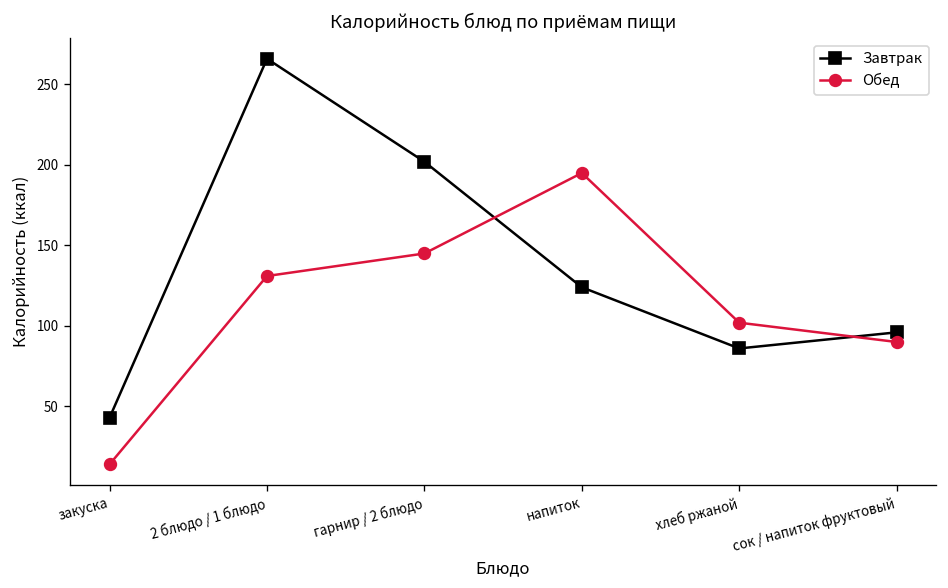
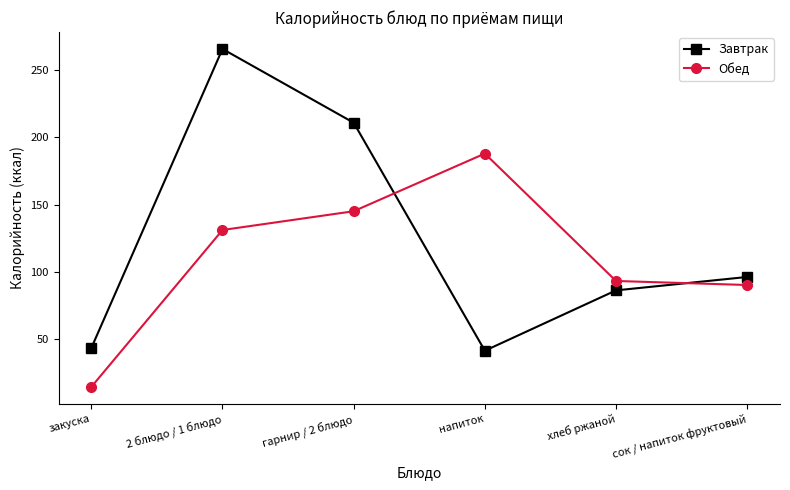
Завтрак, гарнир / 2 блюдо: 202 -> 211
Завтрак, напиток: 124 -> 41
Обед, напиток: 195 -> 188
Обед, хлеб ржаной: 102 -> 93
